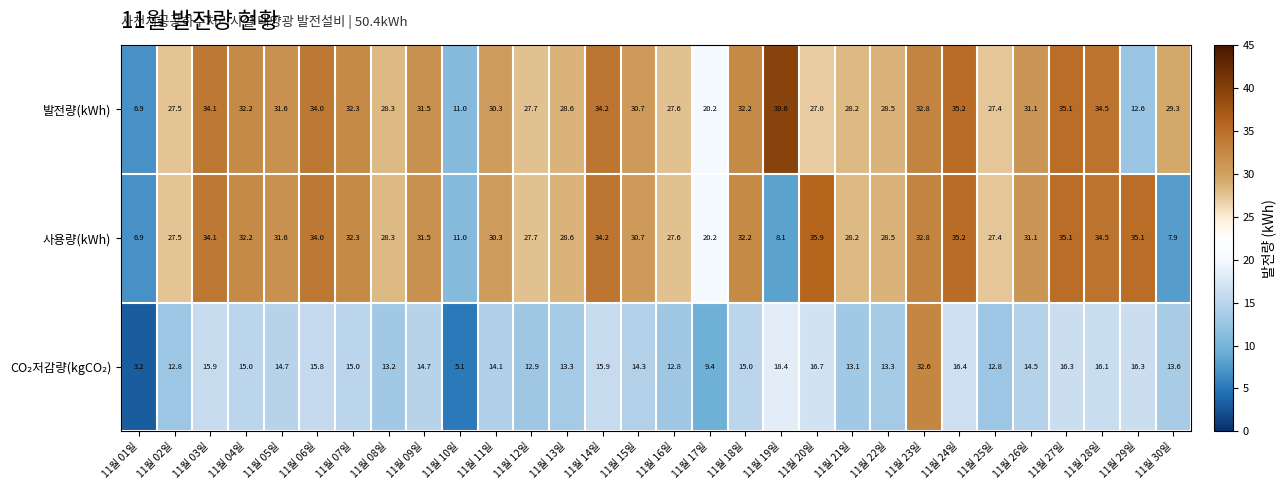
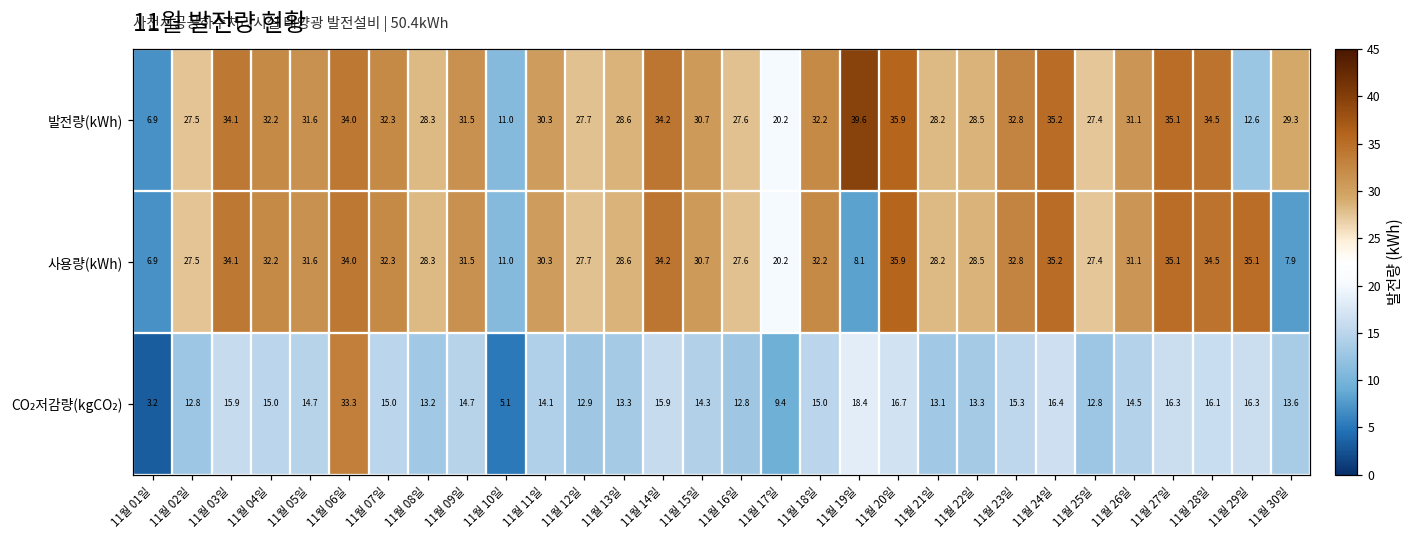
발전량(kWh), 11월 20일: 27.0 -> 35.9
CO₂저감량(kgCO₂), 11월 06일: 15.8 -> 33.3
CO₂저감량(kgCO₂), 11월 23일: 32.6 -> 15.3
